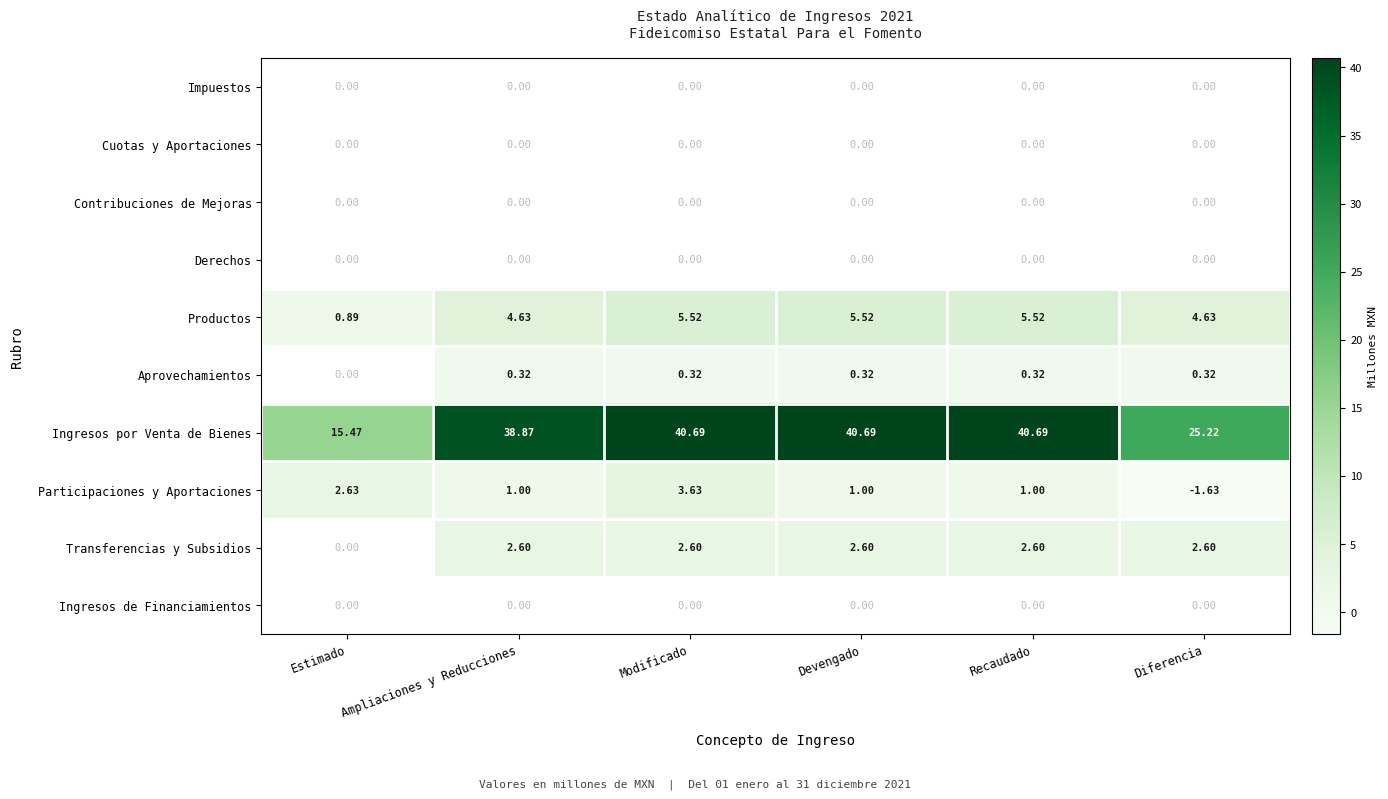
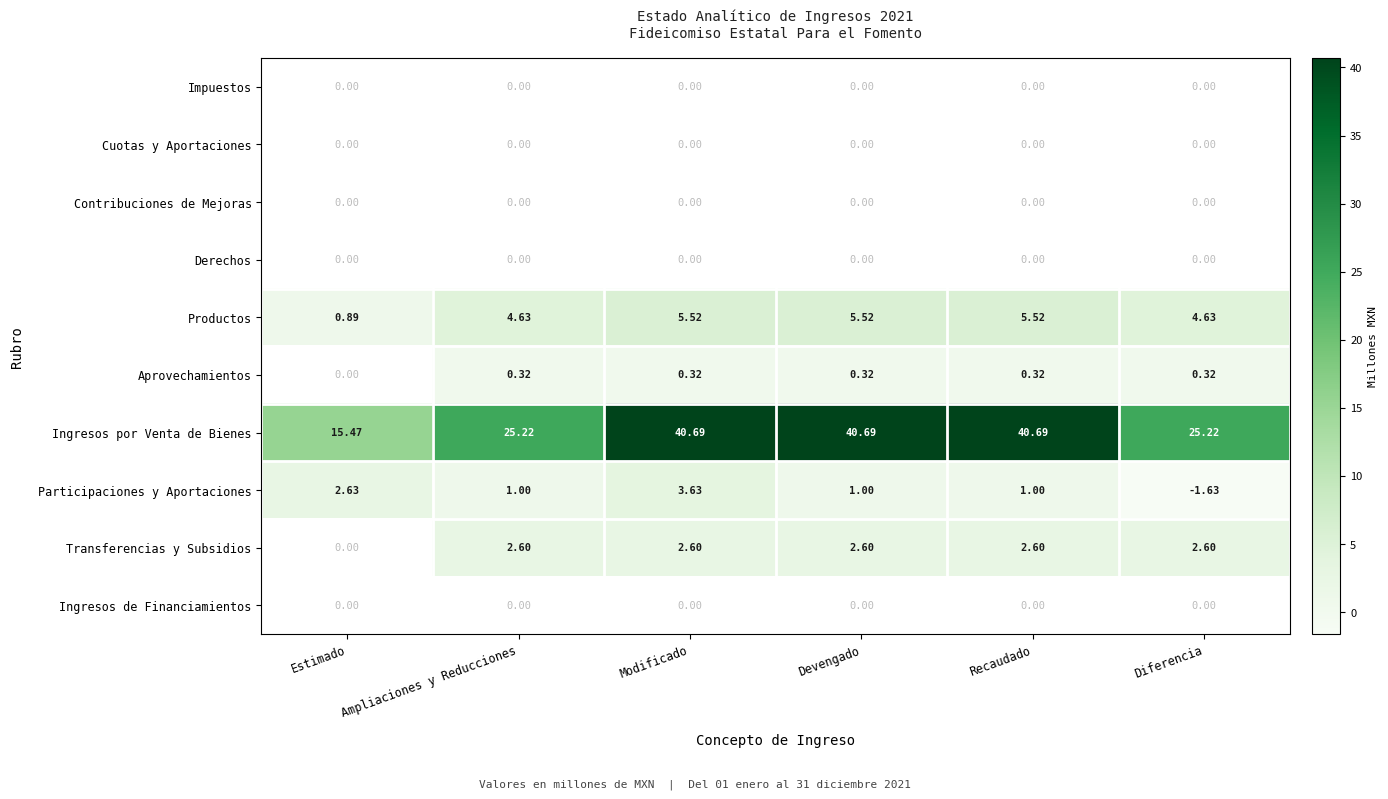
Ingresos por Venta de Bienes, Ampliaciones y Reducciones: 38.87 -> 25.22
